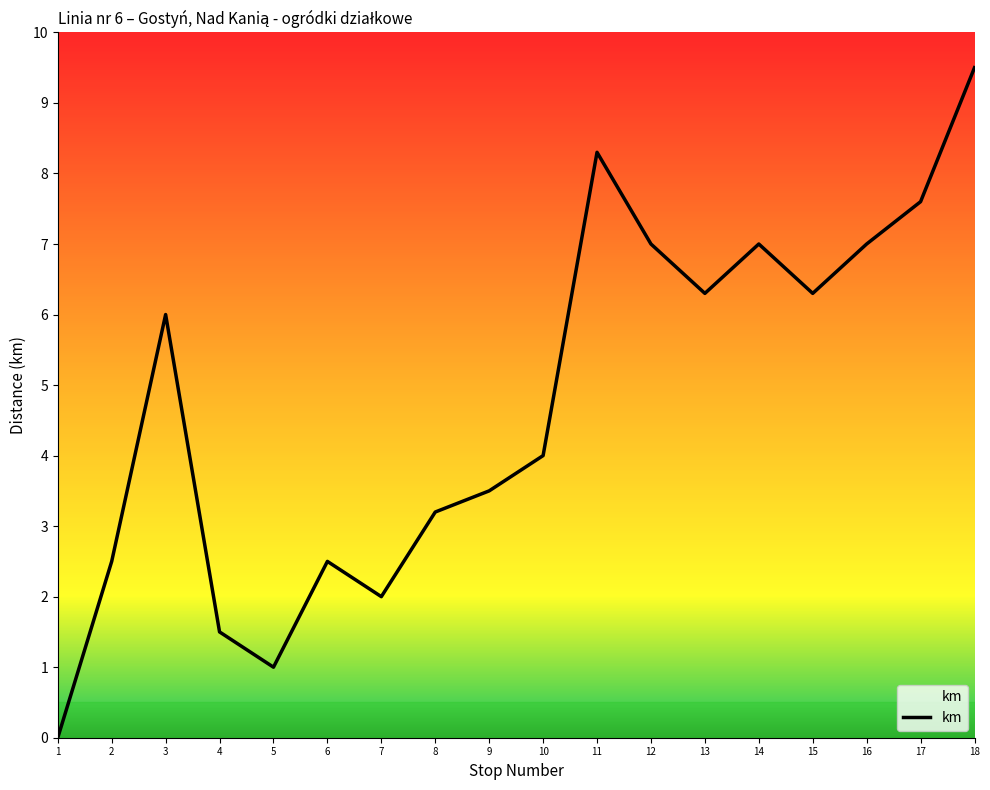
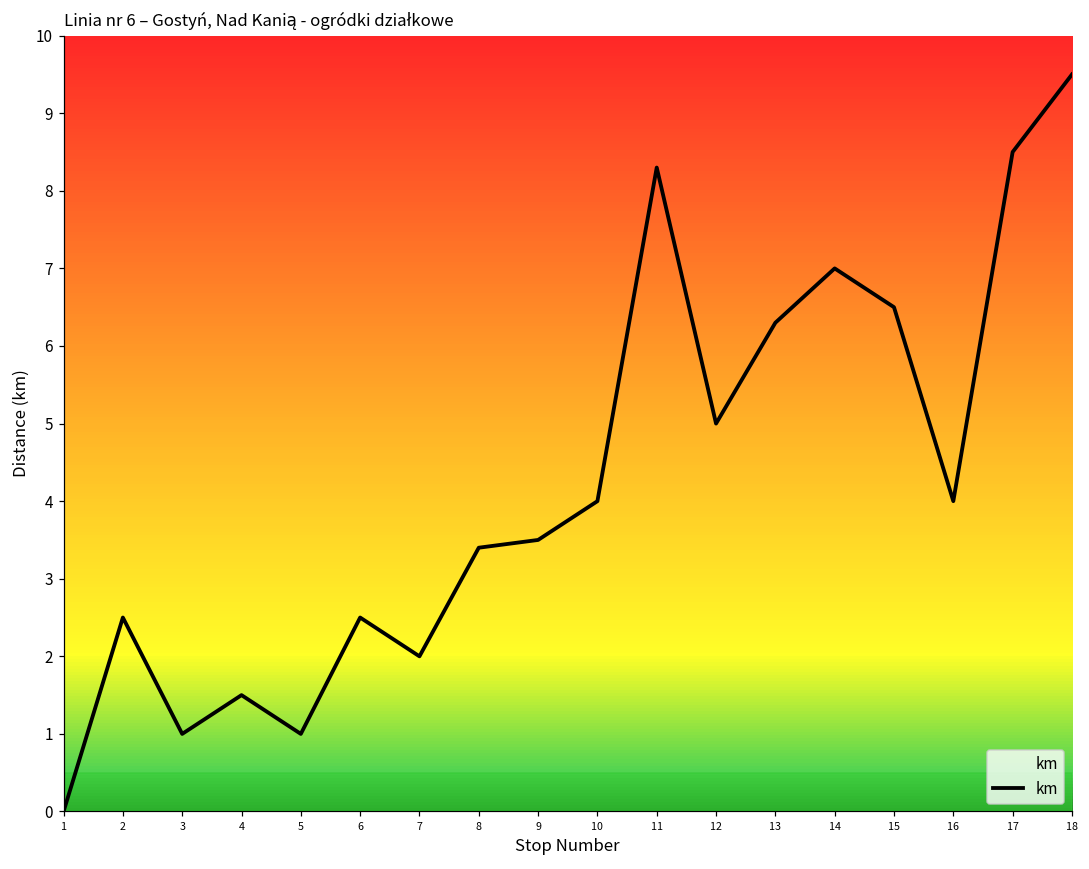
3: 6 -> 1
8: 3.2 -> 3.4
12: 7 -> 5
15: 6.3 -> 6.5
16: 7 -> 4
17: 7.6 -> 8.5
